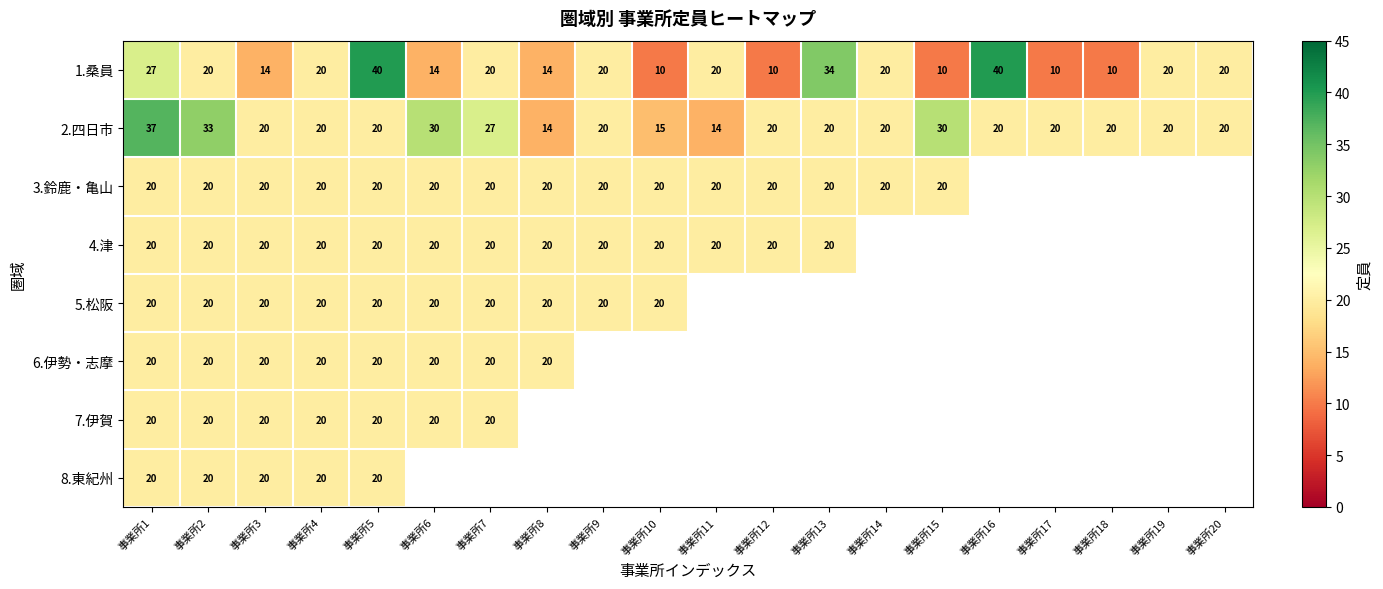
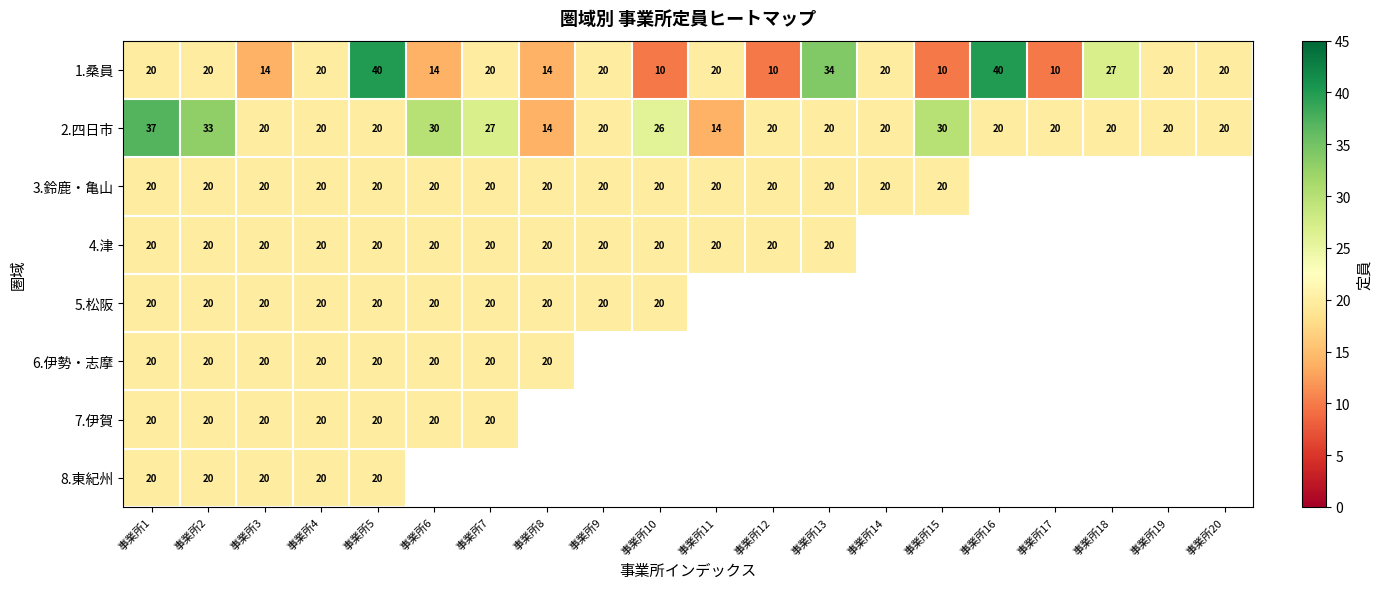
1.桑員, 事業所1: 27 -> 20
1.桑員, 事業所18: 10 -> 27
2.四日市, 事業所10: 15 -> 26
